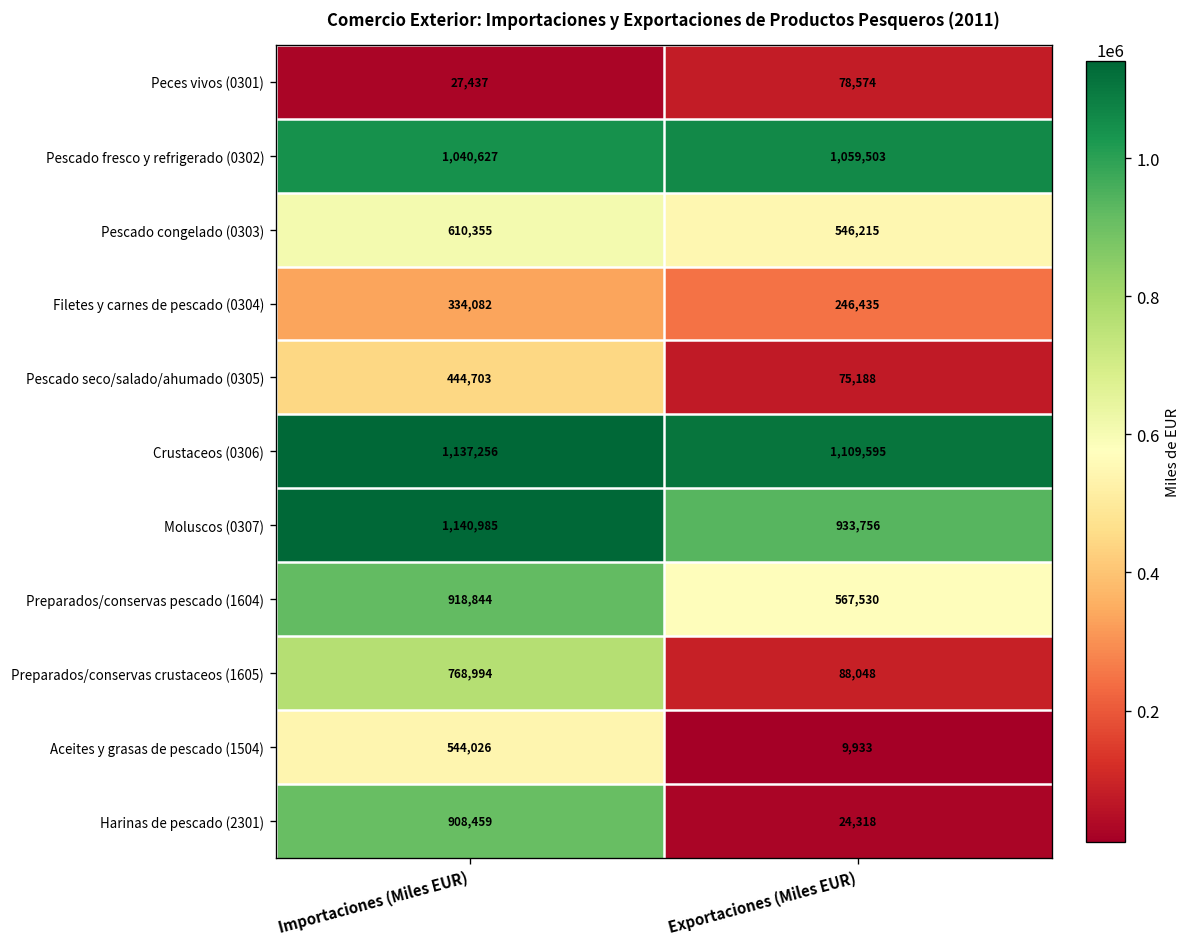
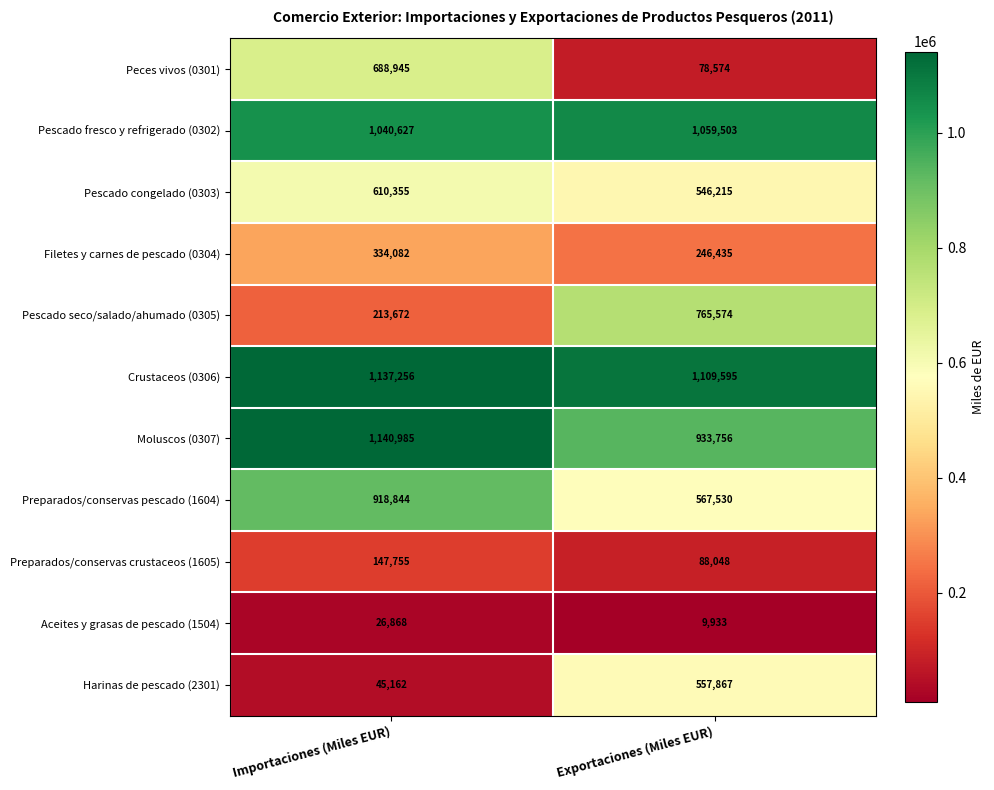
Peces vivos (0301), Importaciones (Miles EUR): 27,437 -> 688,945
Pescado seco/salado/ahumado (0305), Importaciones (Miles EUR): 444,703 -> 213,672
Pescado seco/salado/ahumado (0305), Exportaciones (Miles EUR): 75,188 -> 765,574
Preparados/conservas crustaceos (1605), Importaciones (Miles EUR): 768,994 -> 147,755
Aceites y grasas de pescado (1504), Importaciones (Miles EUR): 544,026 -> 26,868
Harinas de pescado (2301), Importaciones (Miles EUR): 908,459 -> 45,162
Harinas de pescado (2301), Exportaciones (Miles EUR): 24,318 -> 557,867
